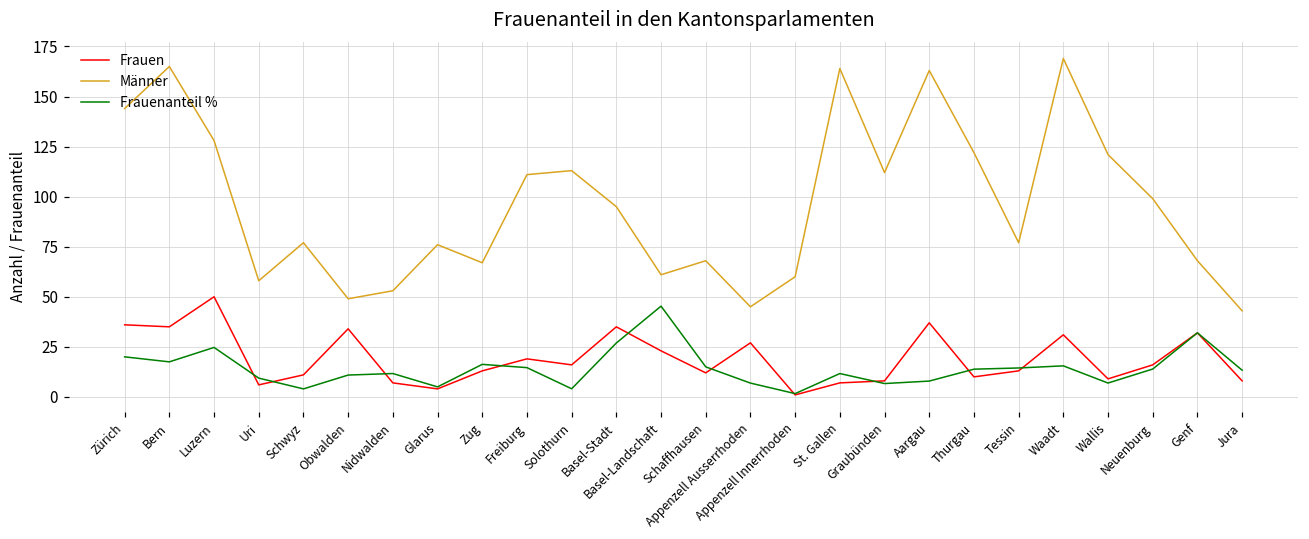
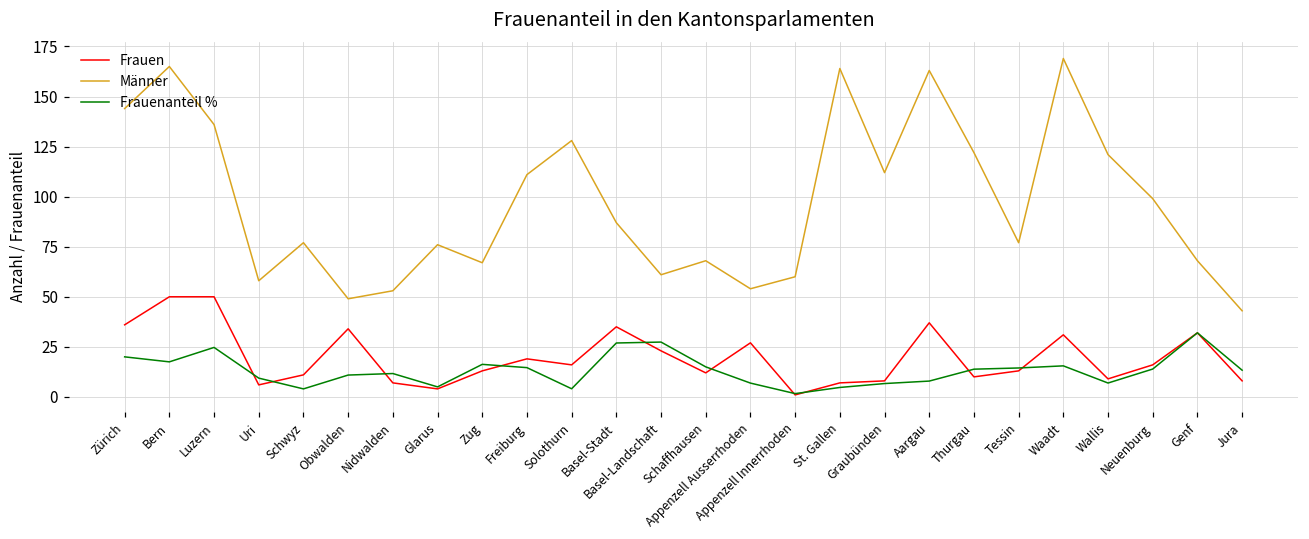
Frauen, Bern: 35 -> 50
Männer, Luzern: 128 -> 136
Männer, Solothurn: 113 -> 128
Männer, Basel-Stadt: 95 -> 87
Frauenanteil %, Basel-Landschaft: 45 -> 27
Männer, Appenzell Ausserrhoden: 45 -> 54
Frauenanteil %, St. Gallen: 12 -> 5
